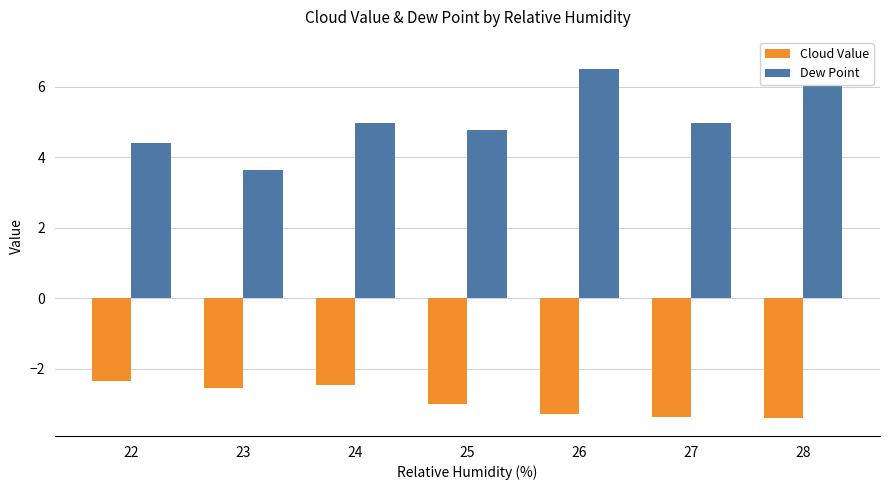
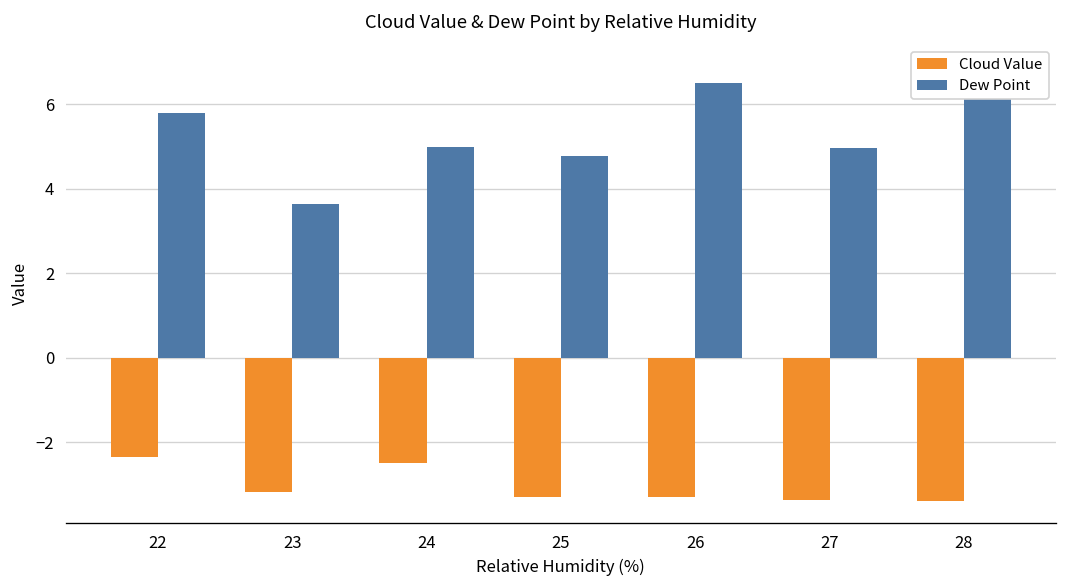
Dew Point, 22: 4.4 -> 5.8
Cloud Value, 23: -2.6 -> -3.2
Cloud Value, 25: -3.0 -> -3.3
